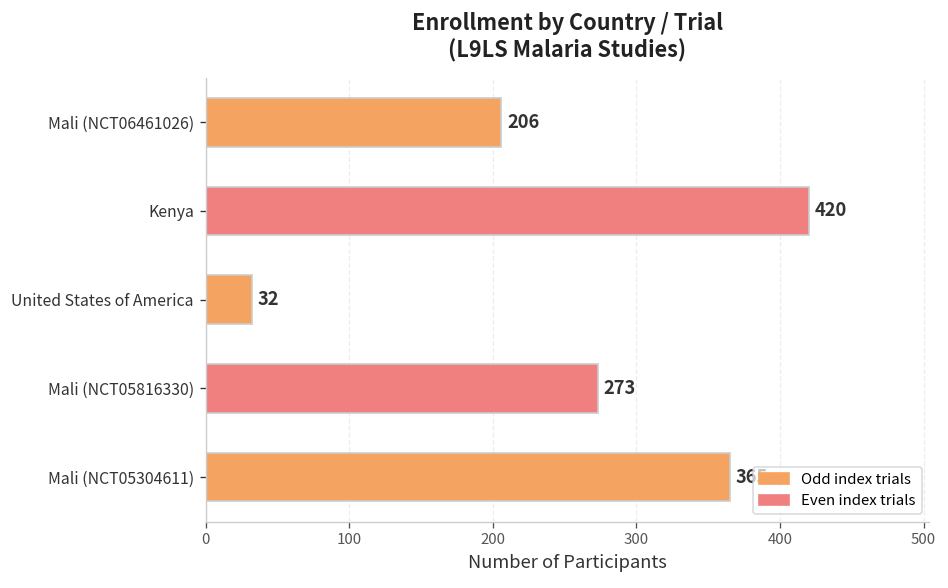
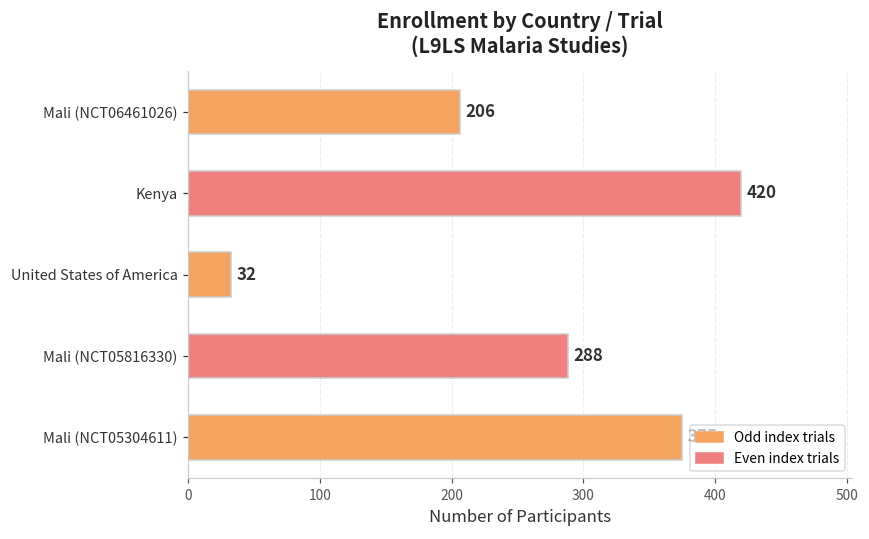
Mali (NCT05816330): 273 -> 288
Mali (NCT05304611): 365 -> 375
